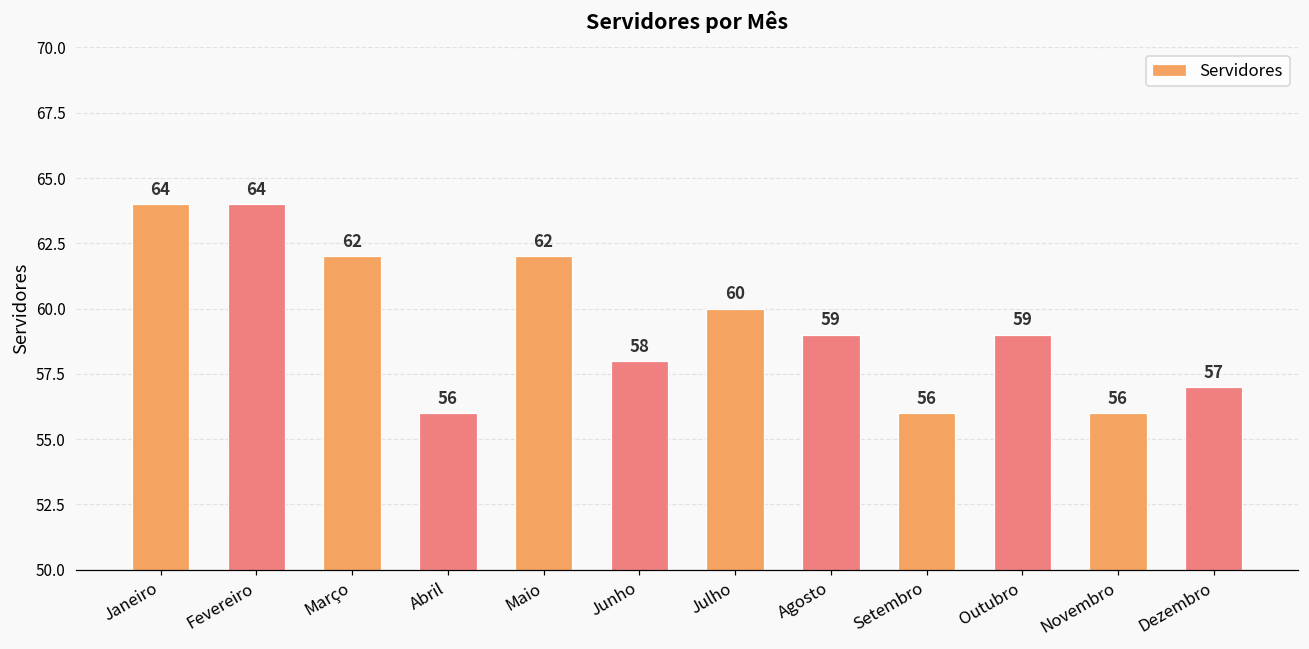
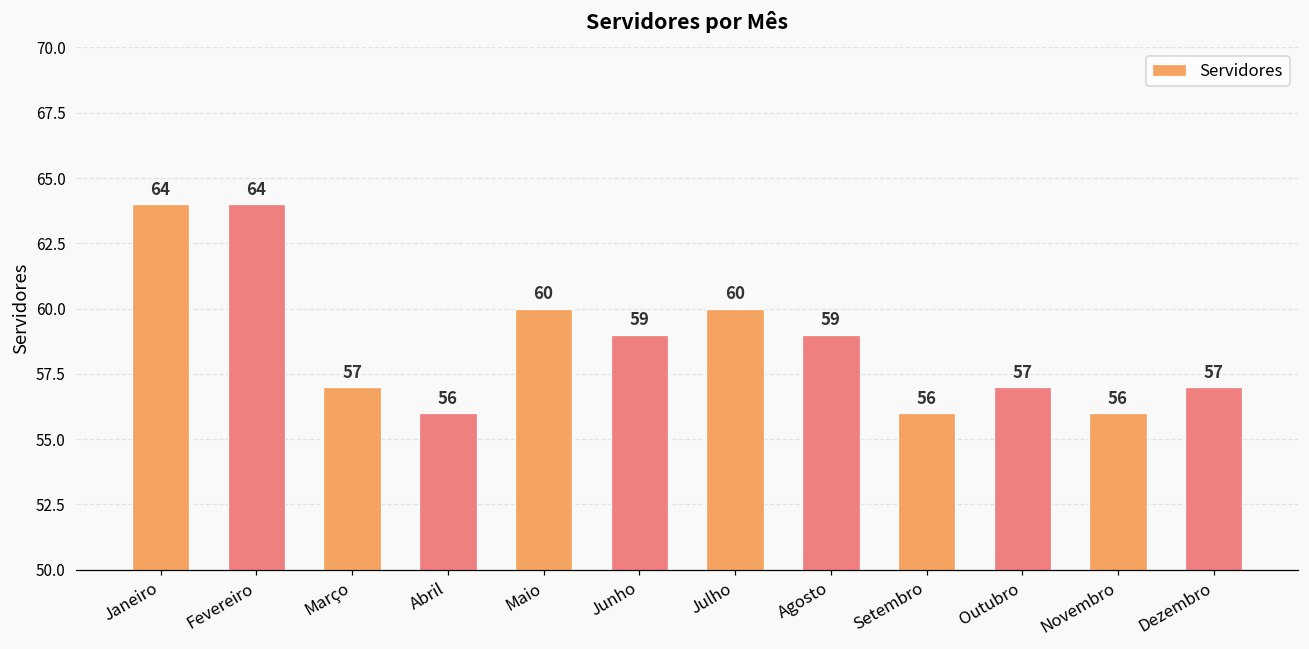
Março: 62 -> 57
Maio: 62 -> 60
Junho: 58 -> 59
Outubro: 59 -> 57
